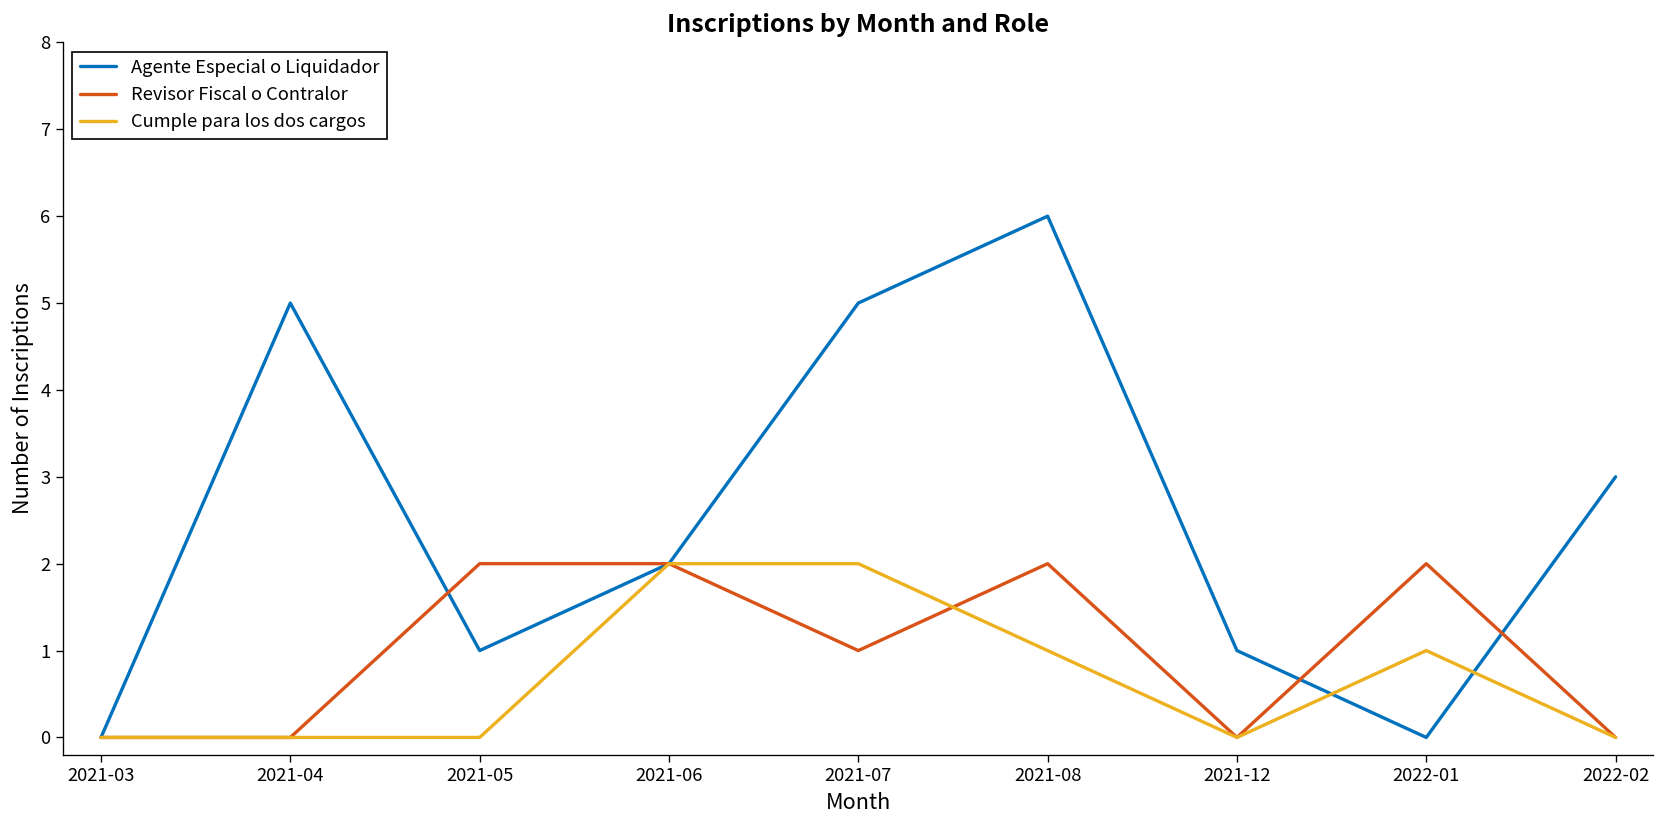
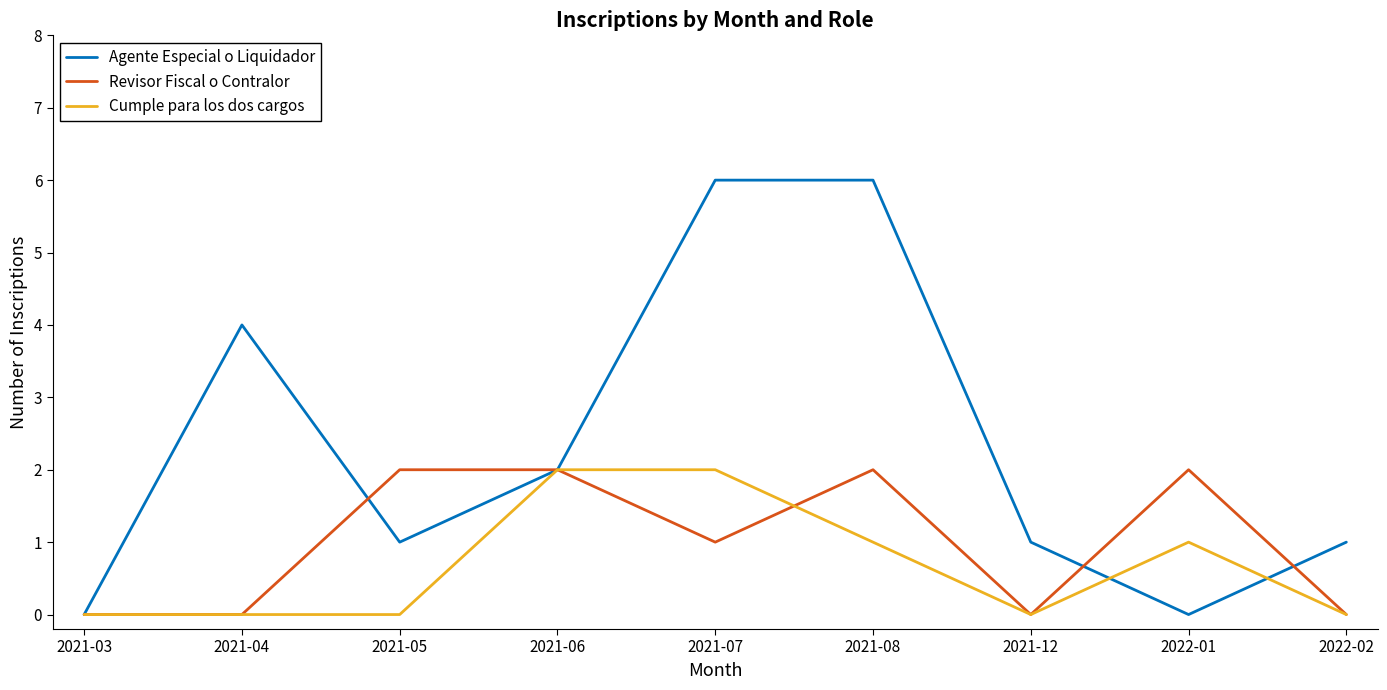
Agente Especial o Liquidador, 2021-04: 5 -> 4
Agente Especial o Liquidador, 2021-07: 5 -> 6
Agente Especial o Liquidador, 2022-02: 3 -> 1
